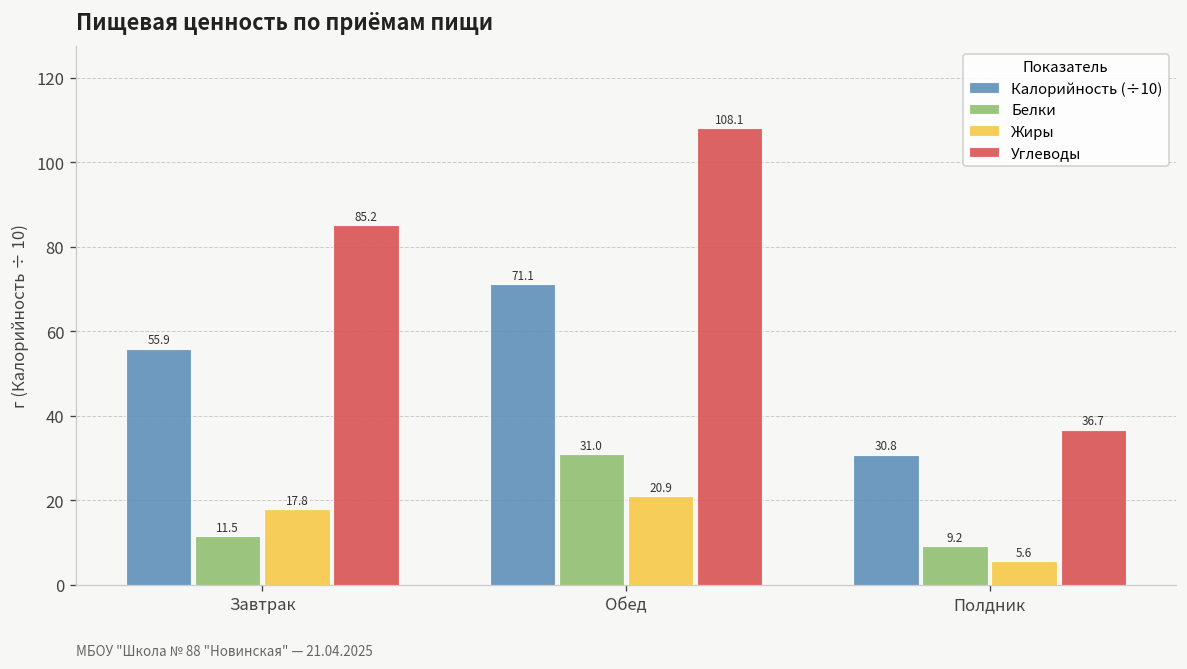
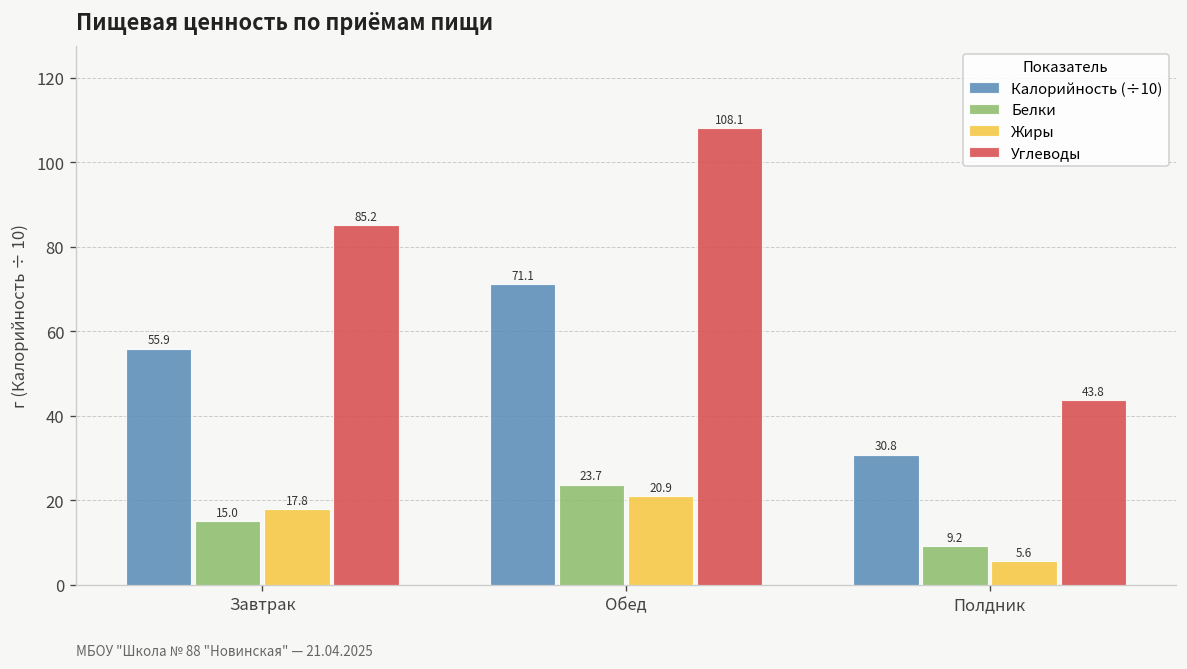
Белки, Завтрак: 11.5 -> 15.0
Белки, Обед: 31.0 -> 23.7
Углеводы, Полдник: 36.7 -> 43.8
